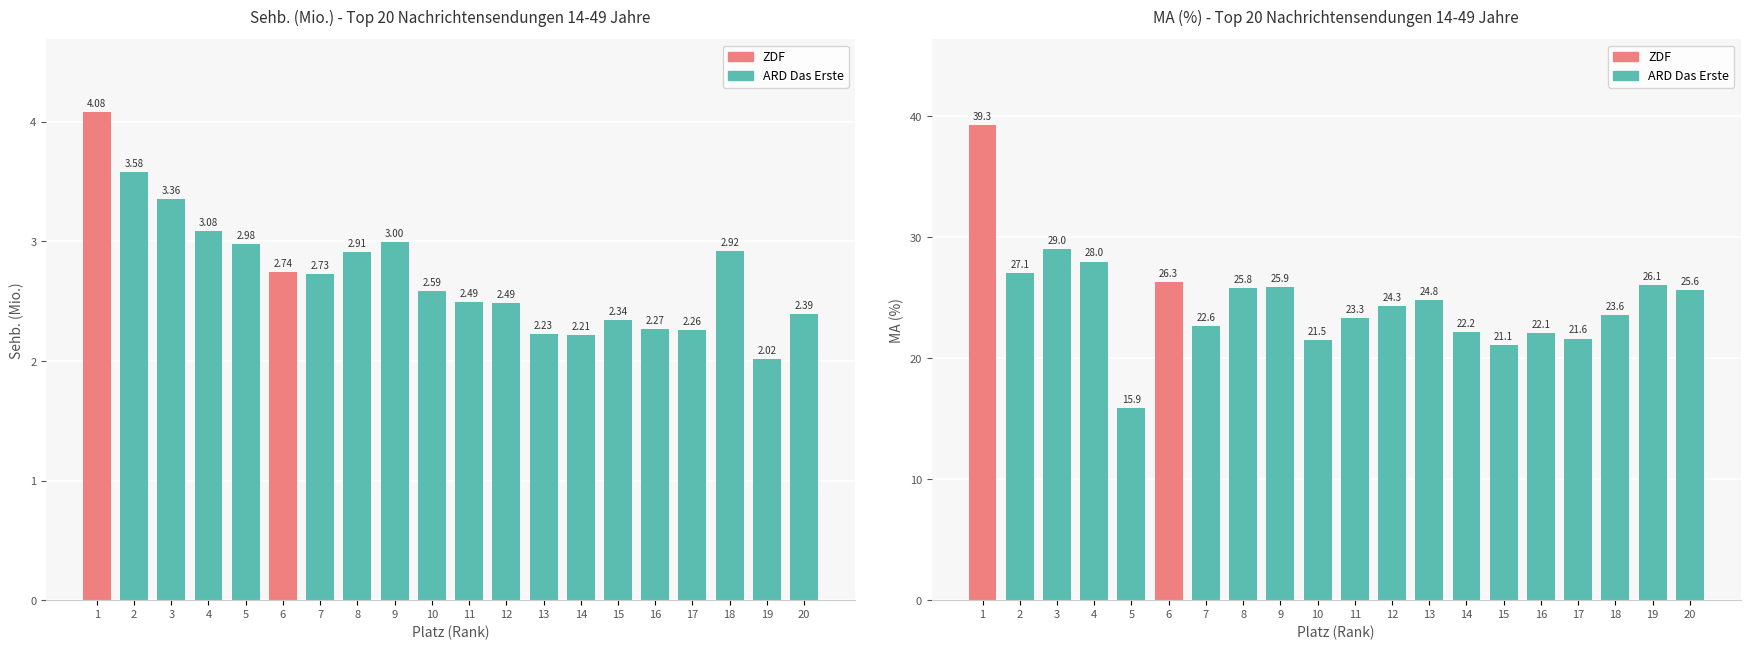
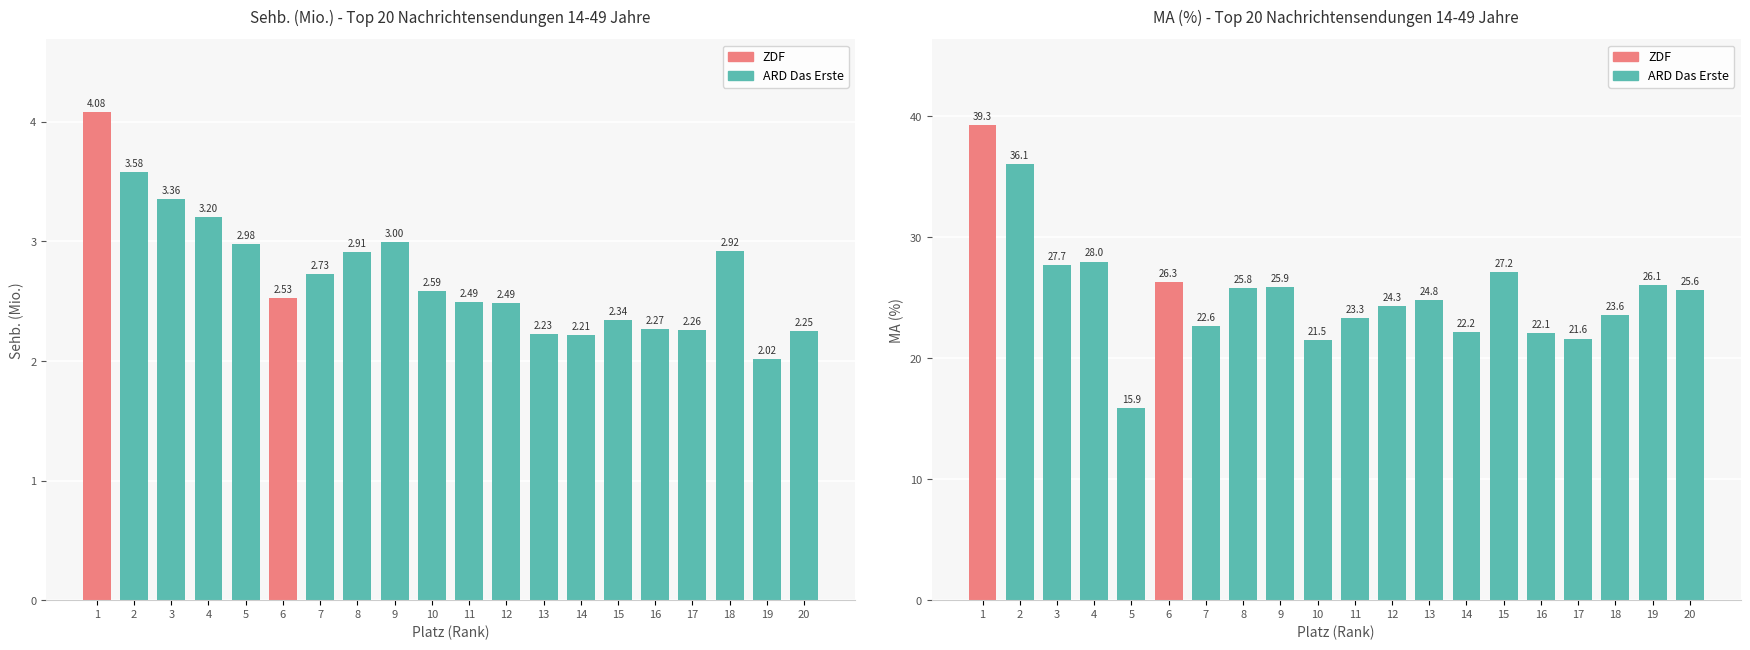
Sehb. (Mio.) - Top 20 Nachrichtensendungen 14-49 Jahre, 4: 3.08 -> 3.20
Sehb. (Mio.) - Top 20 Nachrichtensendungen 14-49 Jahre, 6: 2.74 -> 2.53
Sehb. (Mio.) - Top 20 Nachrichtensendungen 14-49 Jahre, 20: 2.39 -> 2.25
MA (%) - Top 20 Nachrichtensendungen 14-49 Jahre, 2: 27.1 -> 36.1
MA (%) - Top 20 Nachrichtensendungen 14-49 Jahre, 3: 29.0 -> 27.7
MA (%) - Top 20 Nachrichtensendungen 14-49 Jahre, 15: 21.1 -> 27.2
